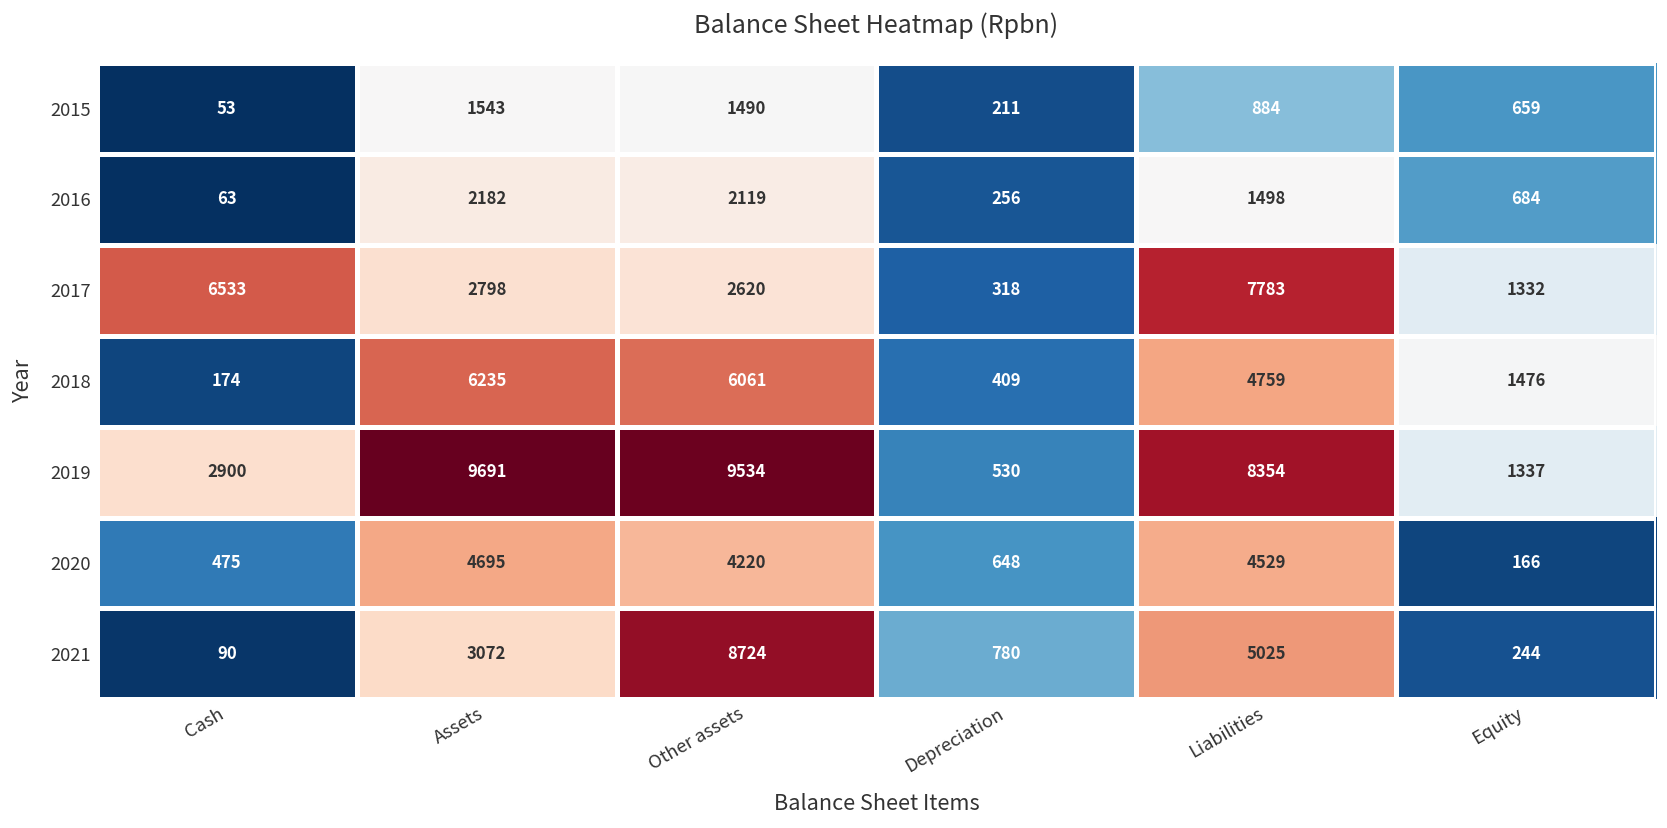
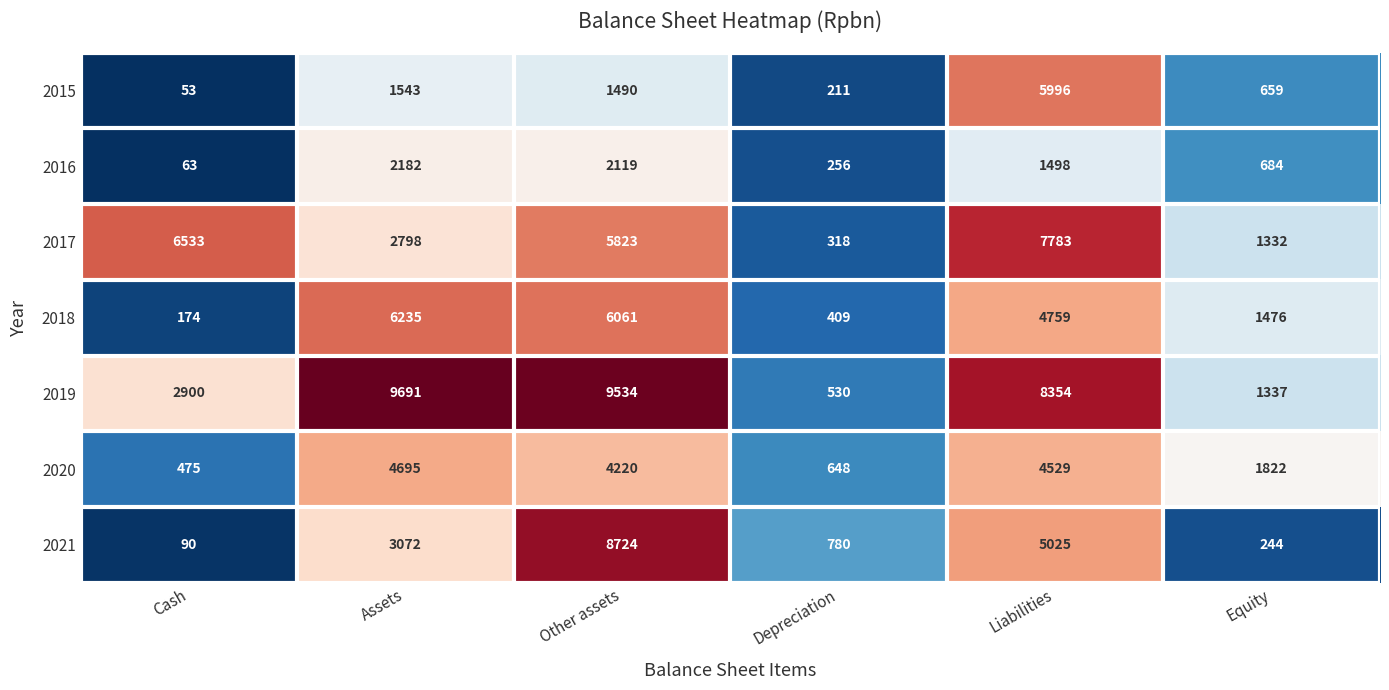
2015, Liabilities: 884 -> 5996
2017, Other assets: 2620 -> 5823
2020, Equity: 166 -> 1822
